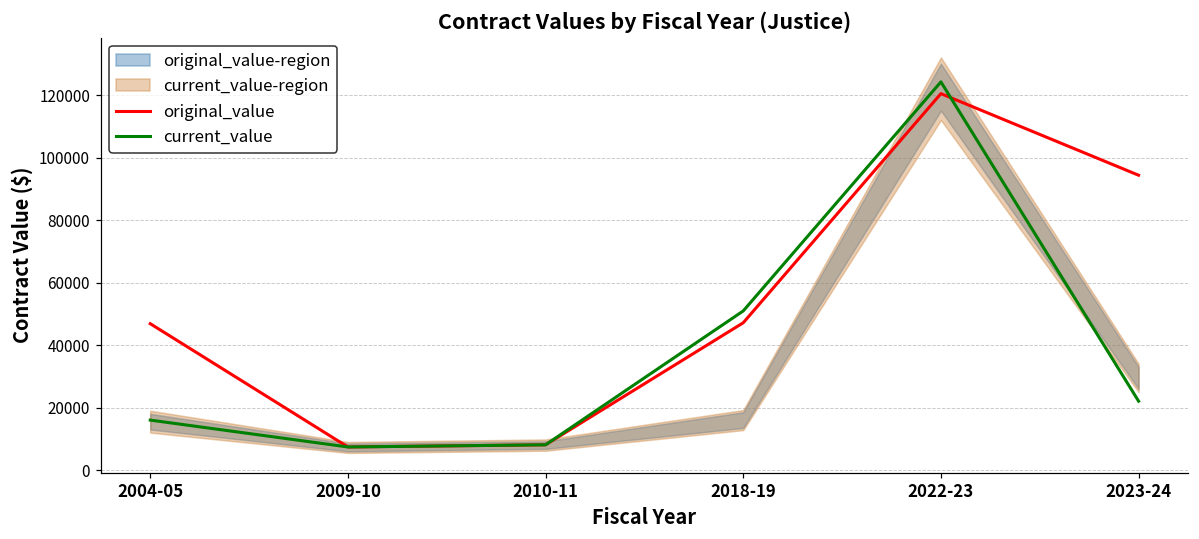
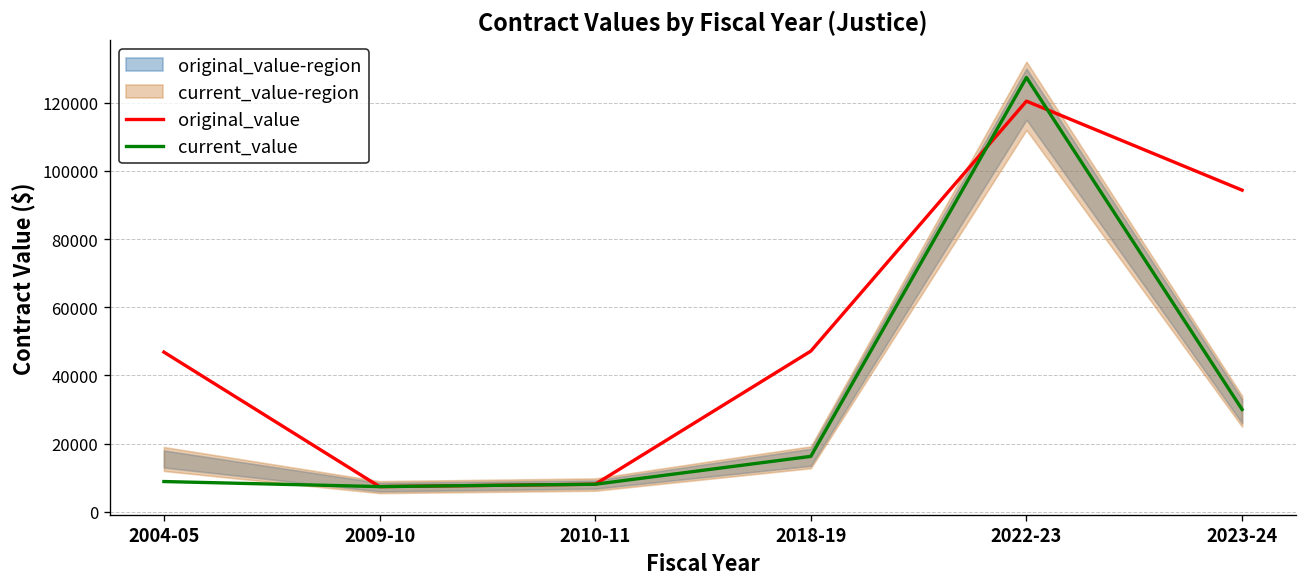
current_value, 2004-05: 16000 -> 9000
current_value, 2018-19: 51000 -> 16000
current_value, 2022-23: 124000 -> 127000
current_value, 2023-24: 22000 -> 30000
